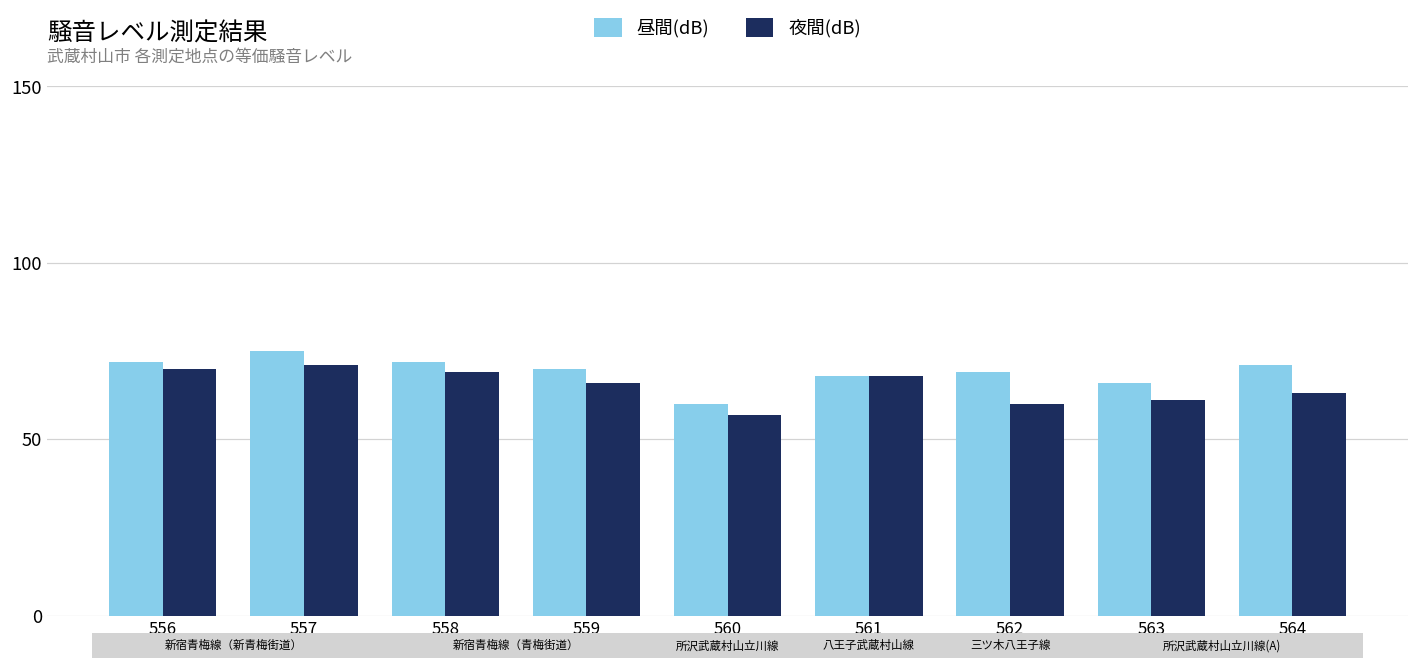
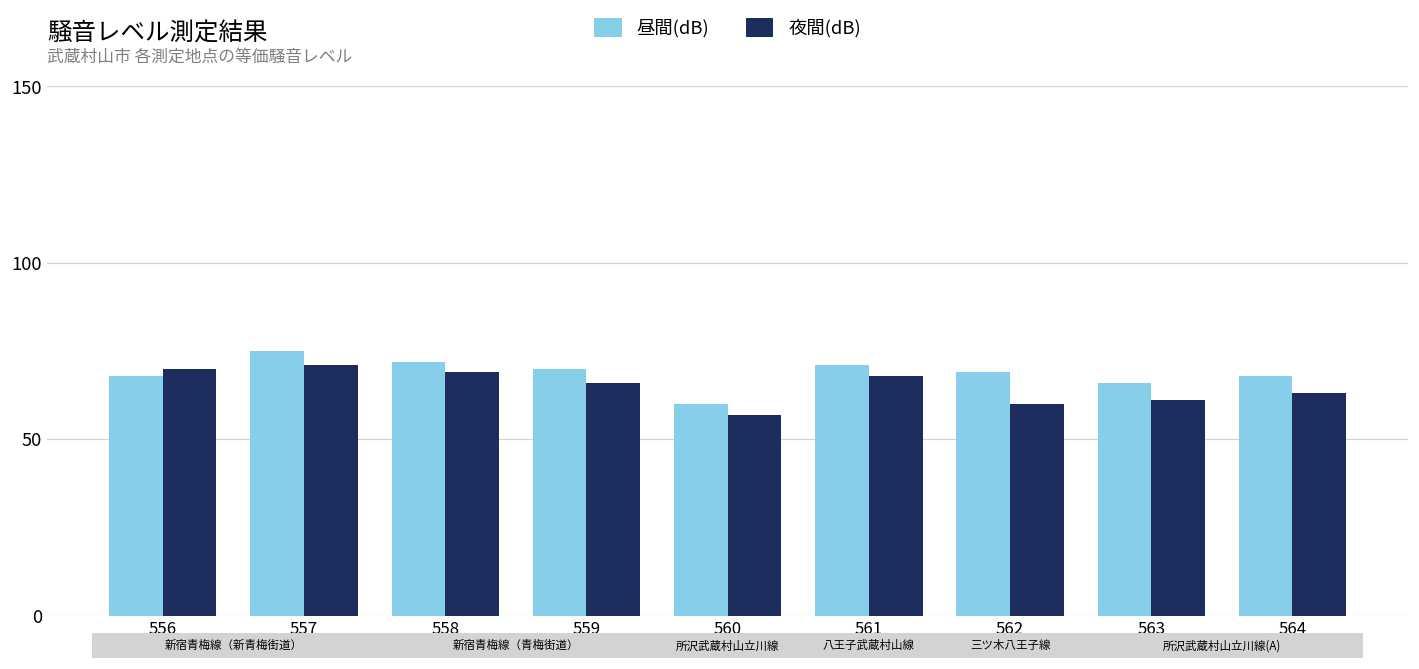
昼間(dB), 556: 72 -> 68
昼間(dB), 561: 68 -> 71
昼間(dB), 564: 71 -> 68
